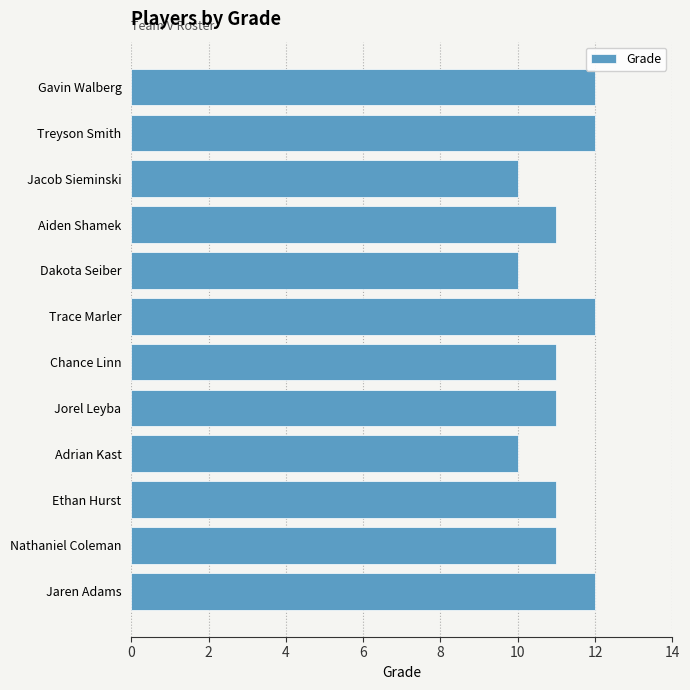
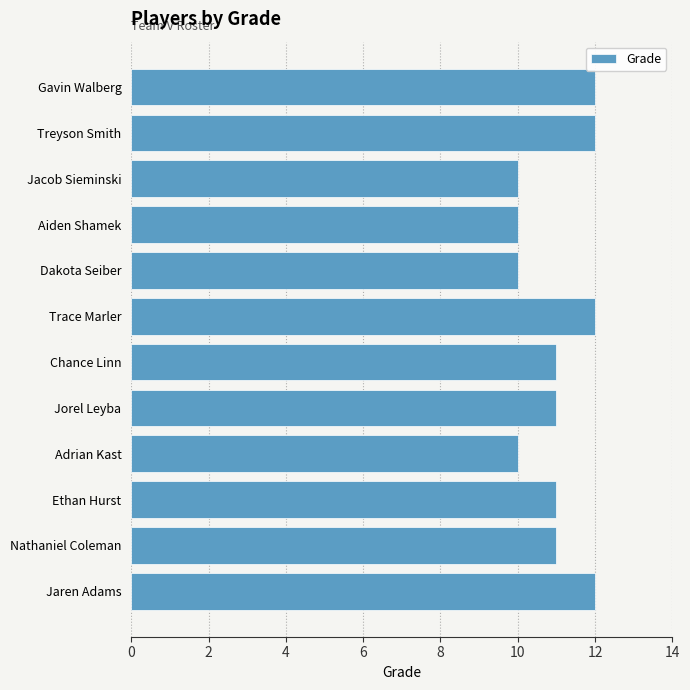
Aiden Shamek: 11 -> 10
